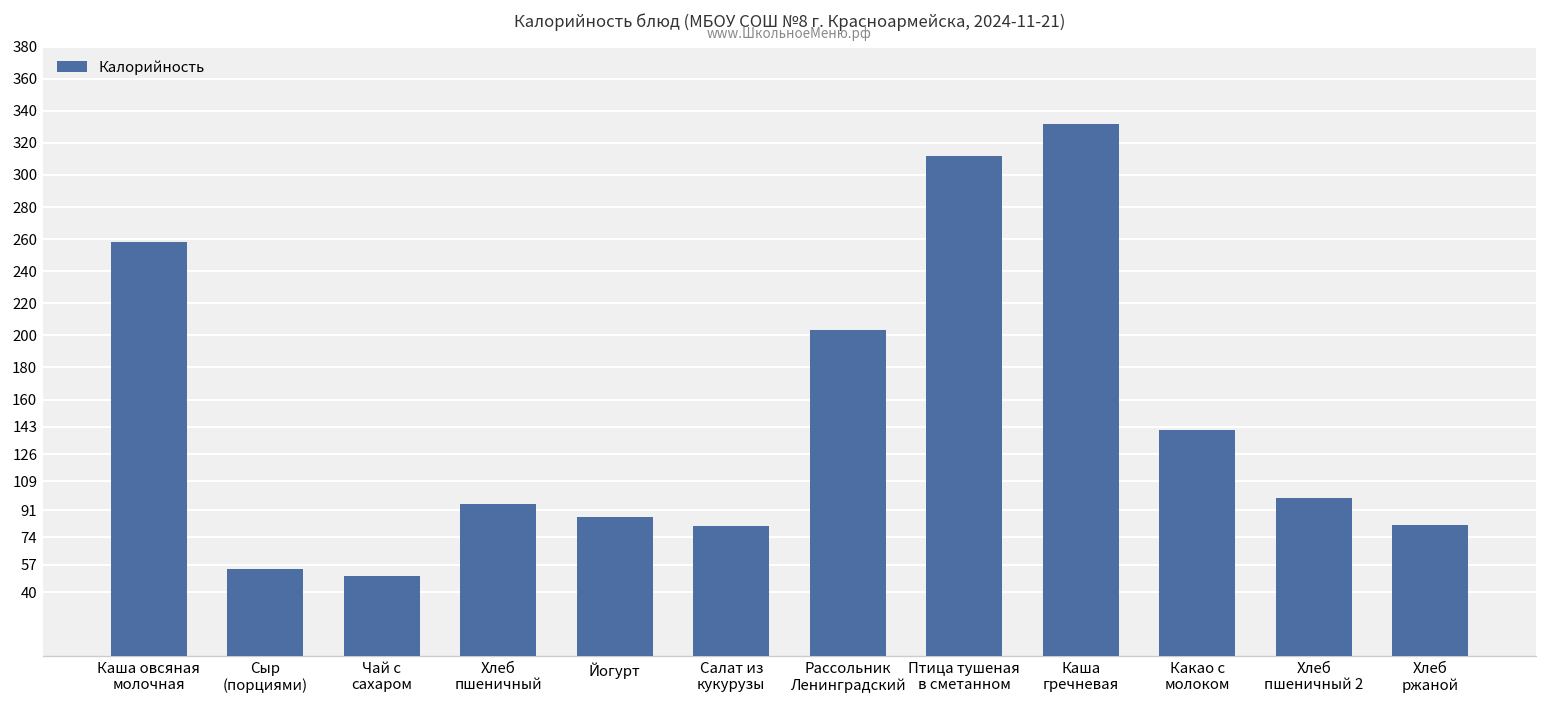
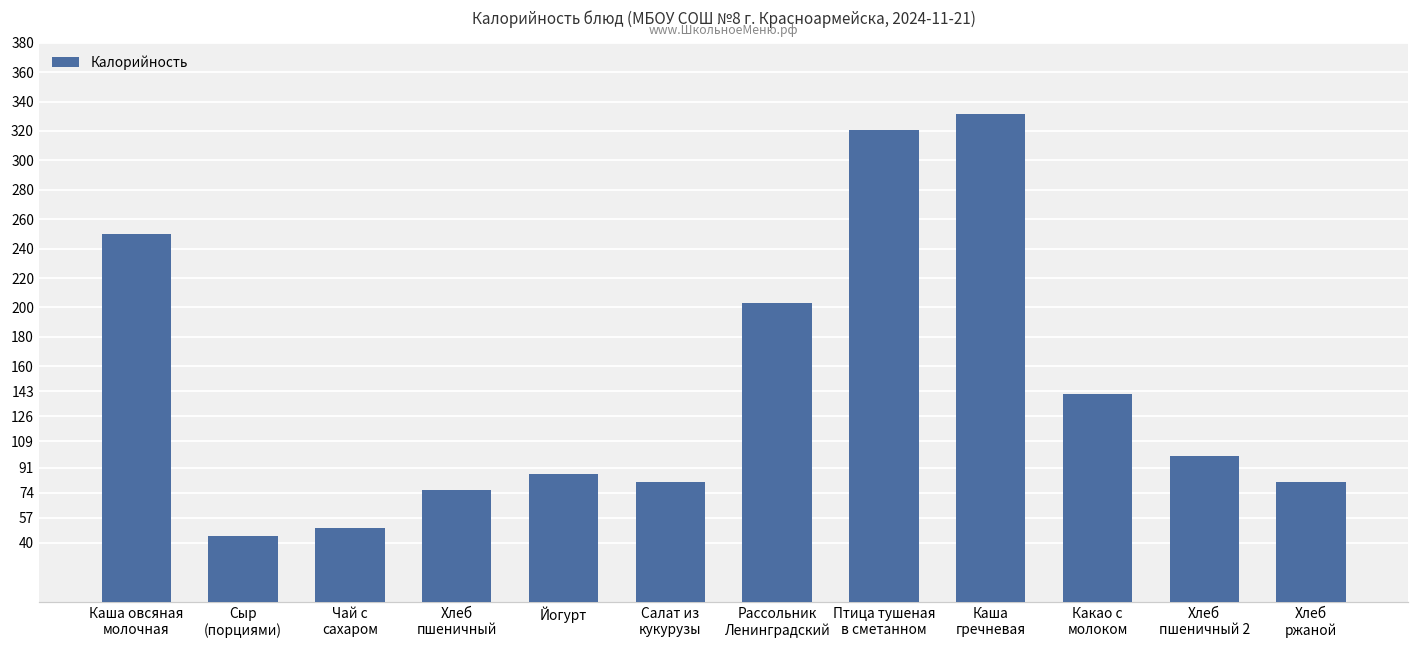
Каша овсяная молочная: 258 -> 250
Сыр (порциями): 55 -> 44
Хлеб пшеничный: 95 -> 76
Птица тушеная в сметанном: 312 -> 320
